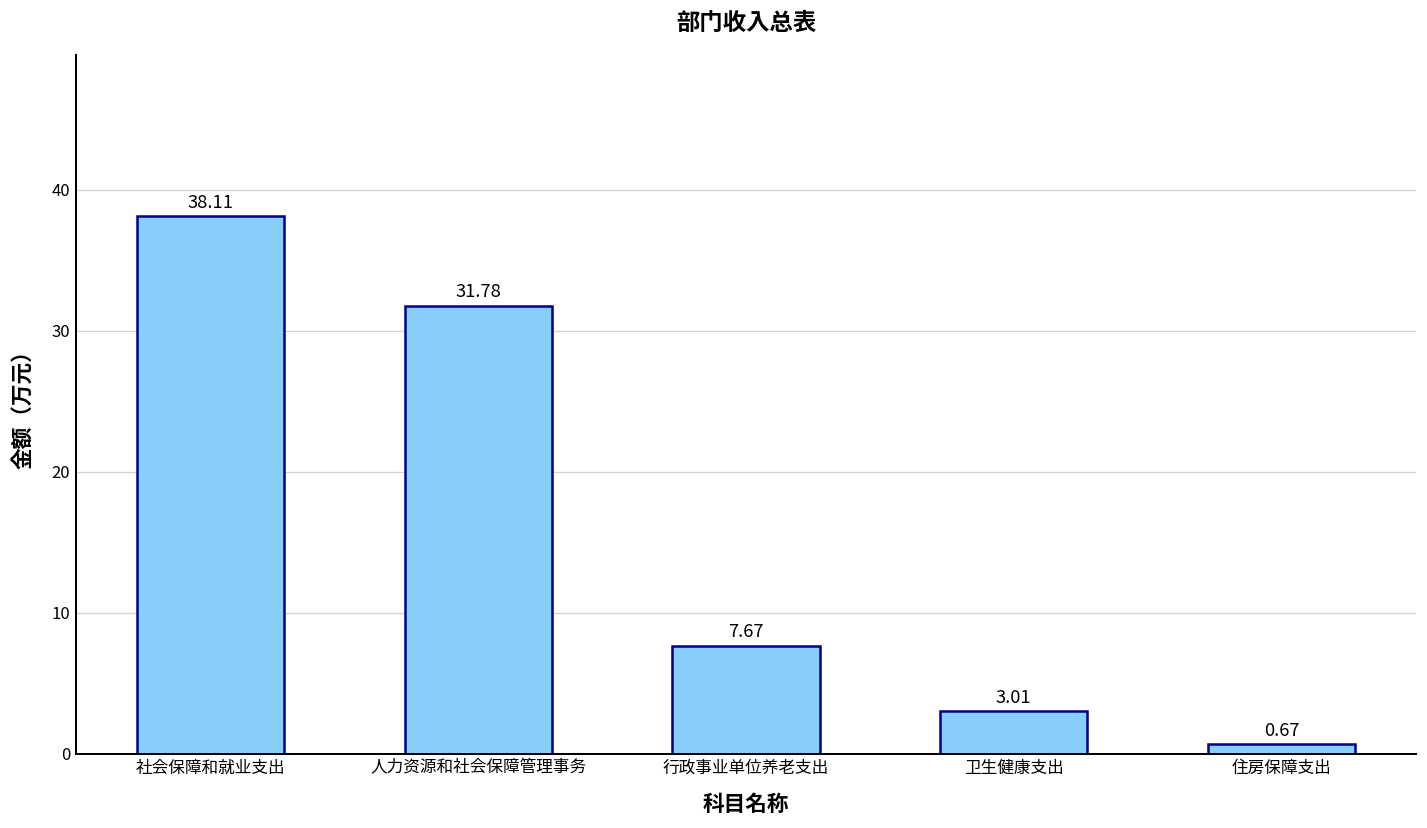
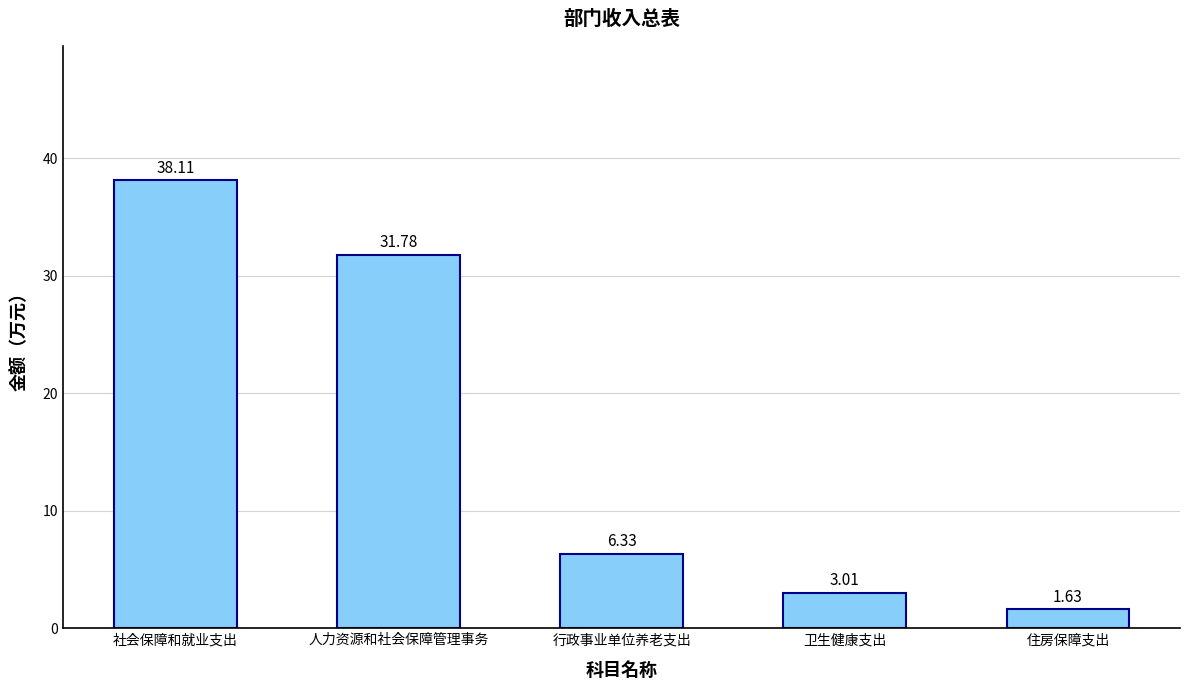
行政事业单位养老支出: 7.67 -> 6.33
住房保障支出: 0.67 -> 1.63
